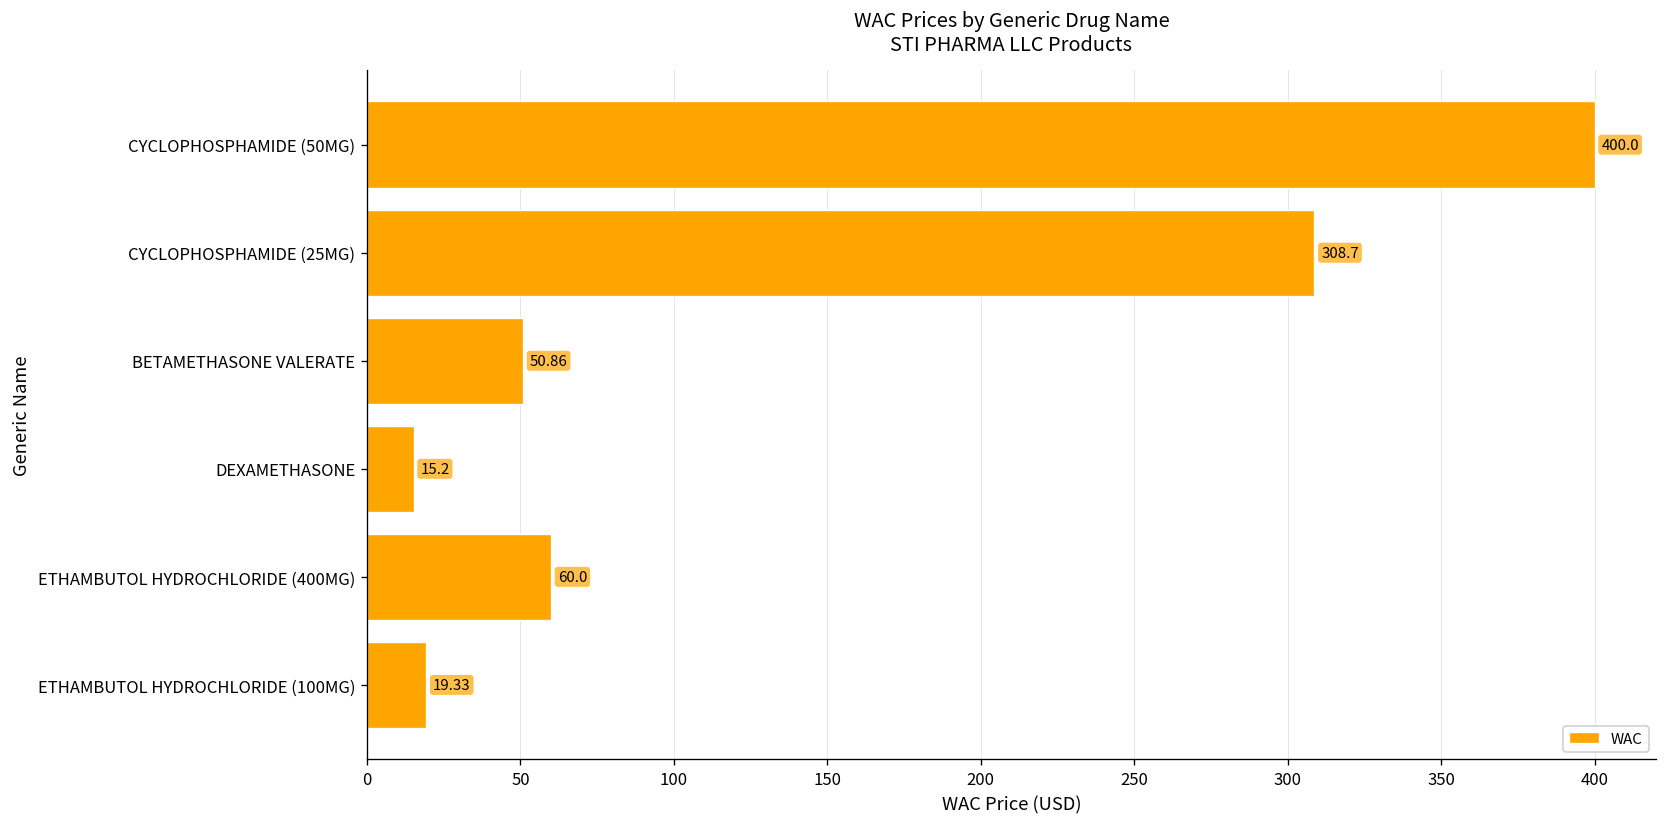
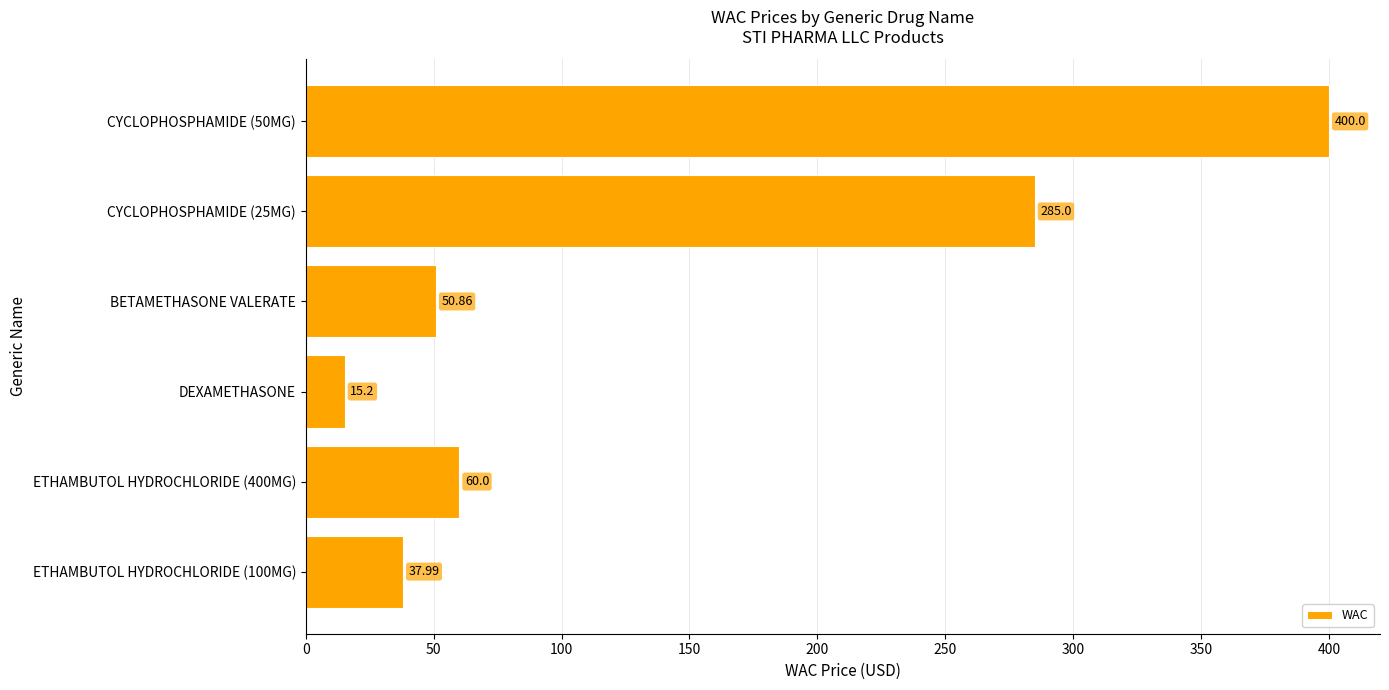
CYCLOPHOSPHAMIDE (25MG): 308.7 -> 285.0
ETHAMBUTOL HYDROCHLORIDE (100MG): 19.33 -> 37.99
